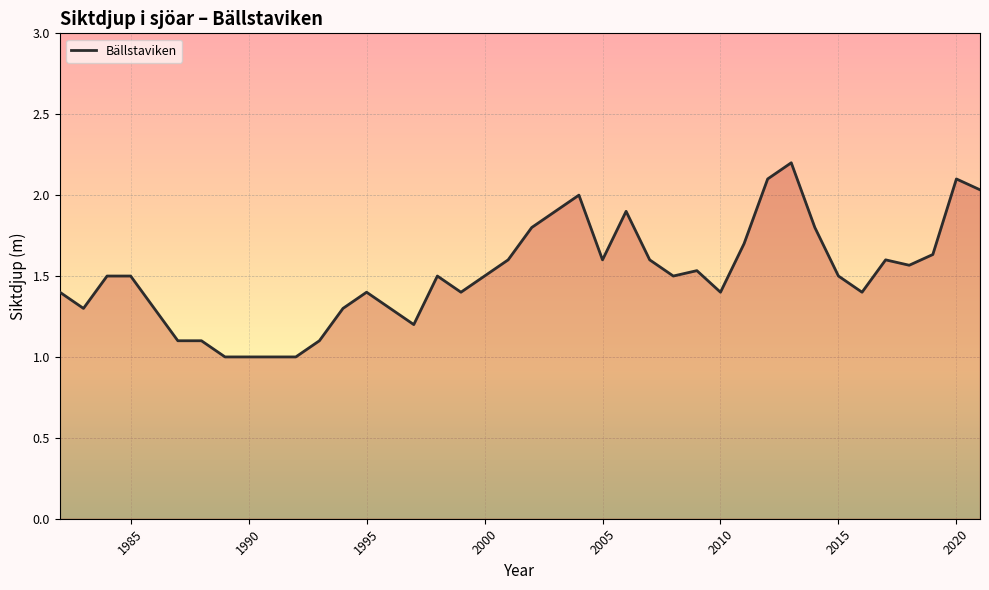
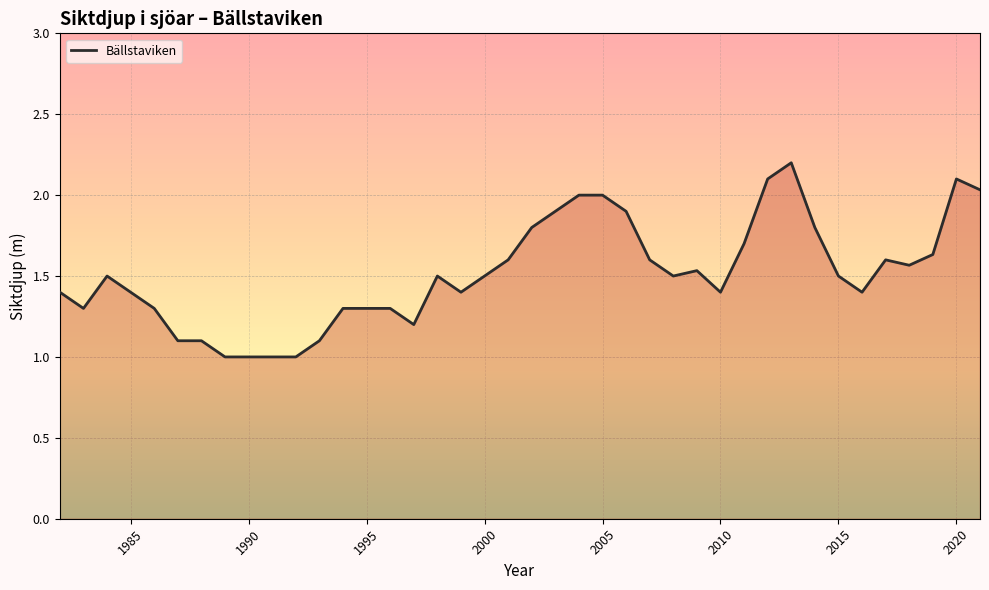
1985: 1.5 -> 1.4
1995: 1.4 -> 1.3
2005: 1.6 -> 2.0
